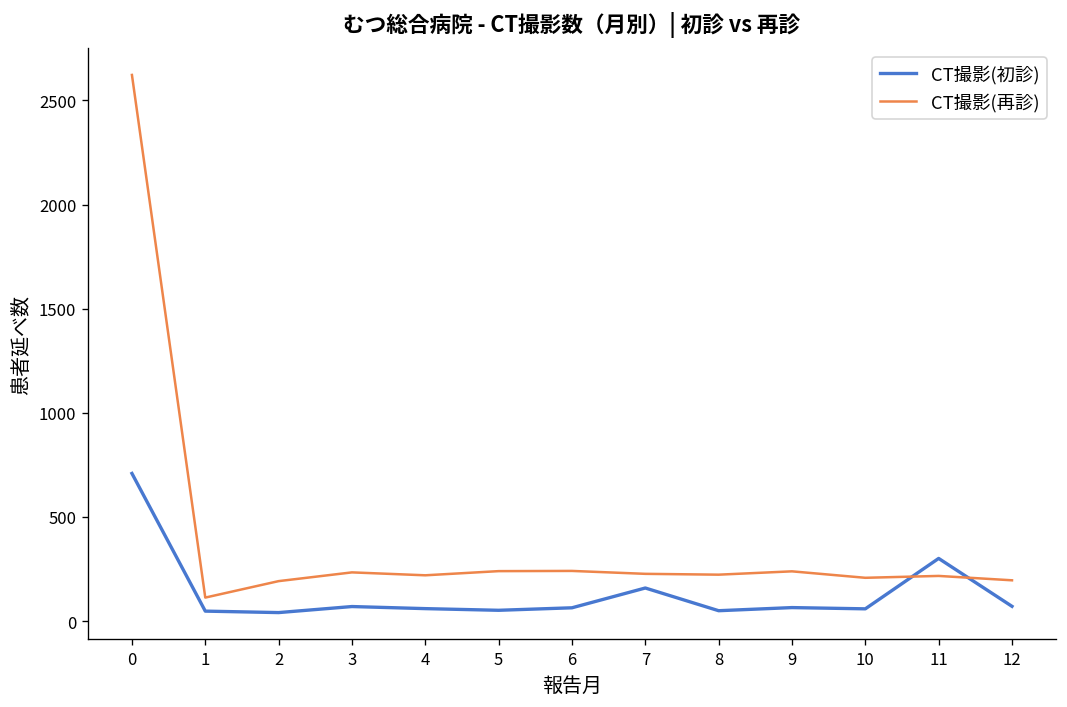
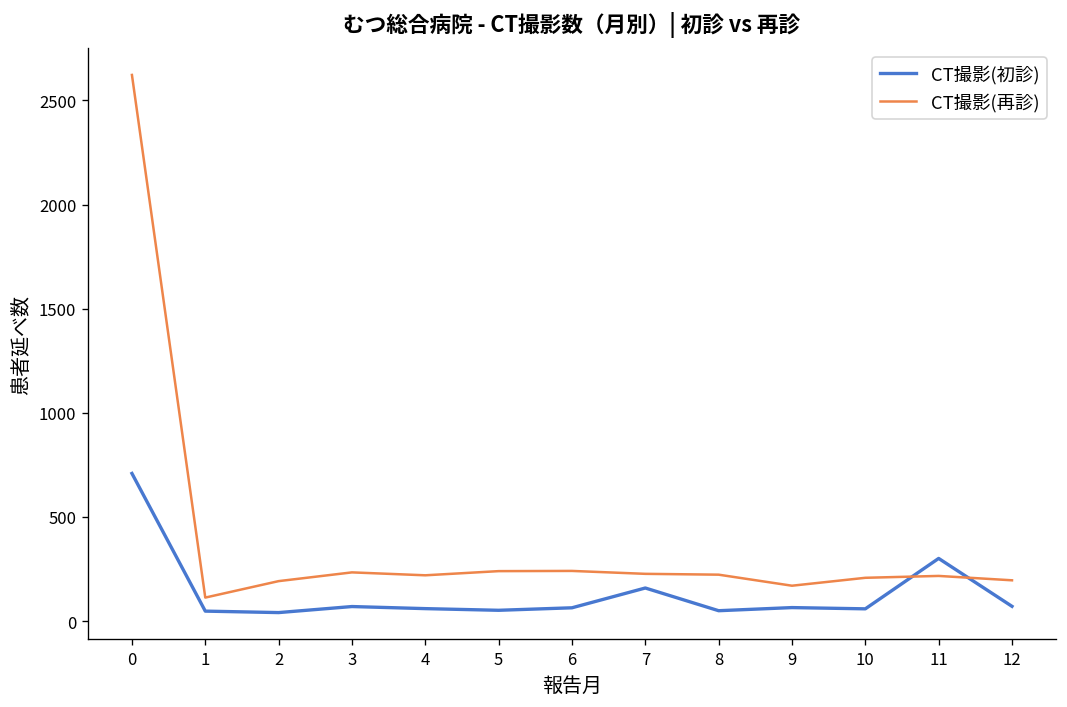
CT撮影(再診), 9: 240 -> 170
